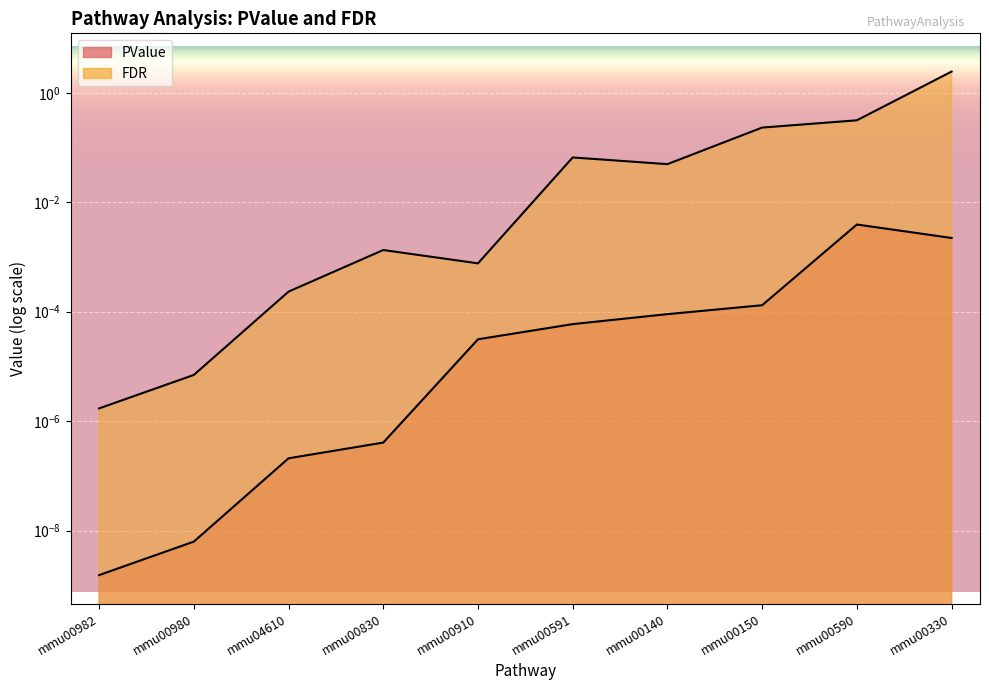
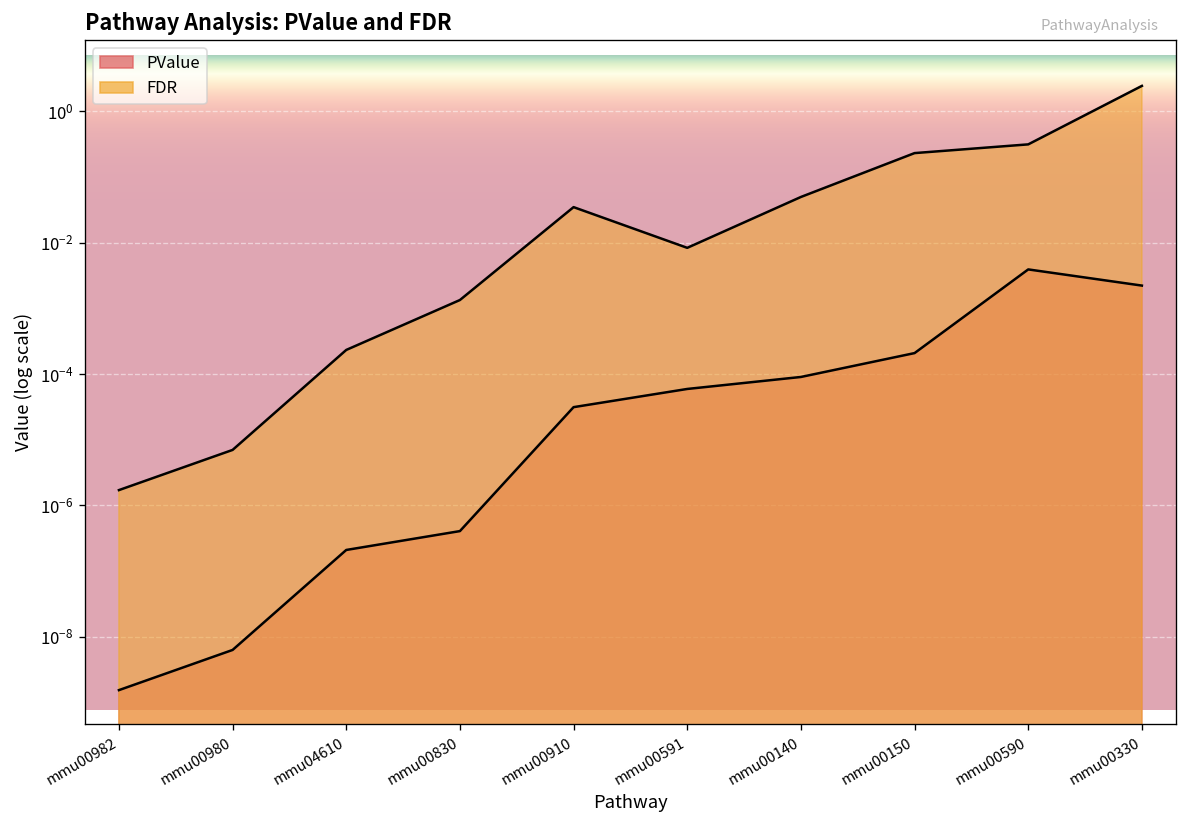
FDR, mmu00910: 0.0008 -> 0.03
FDR, mmu00591: 0.07 -> 0.008
PValue, mmu00150: 0.00013 -> 0.00021
